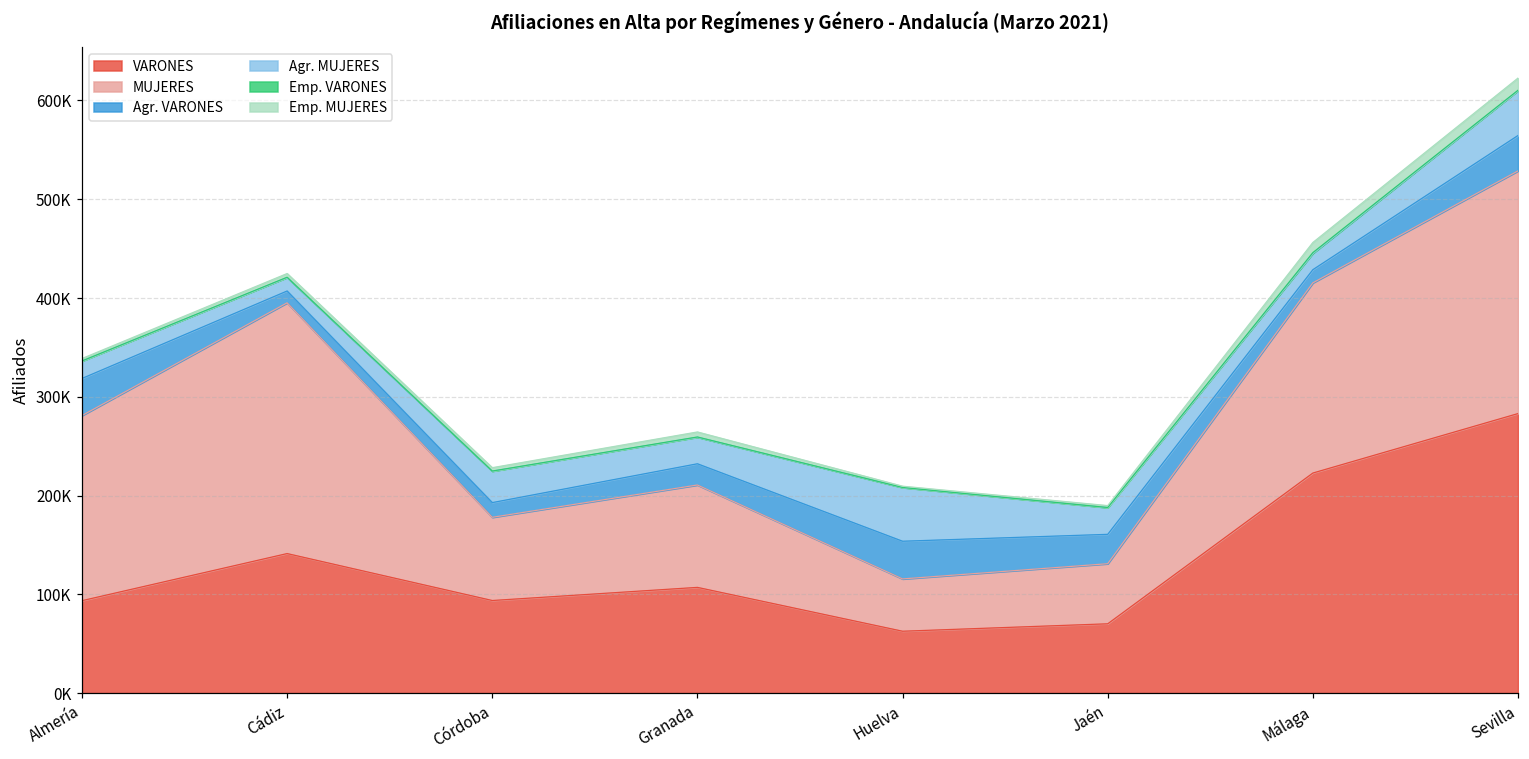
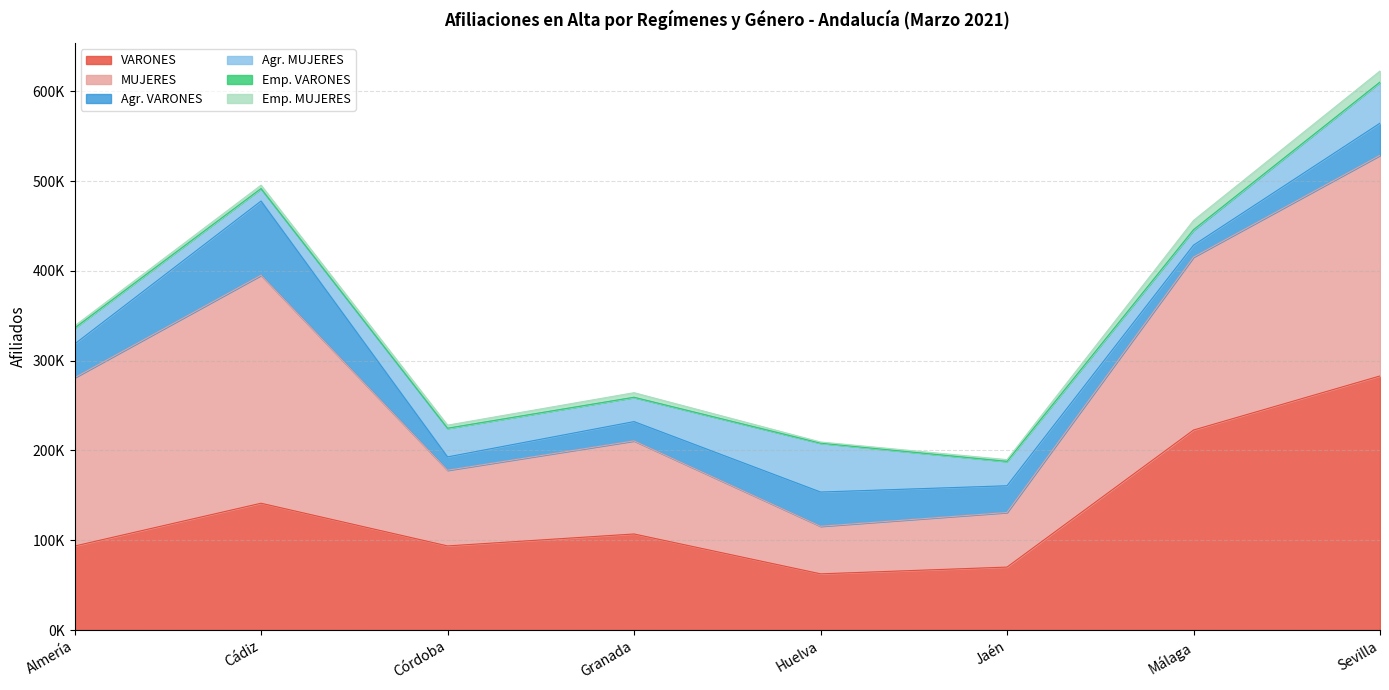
Agr. VARONES, Cádiz: 10000 -> 80000
